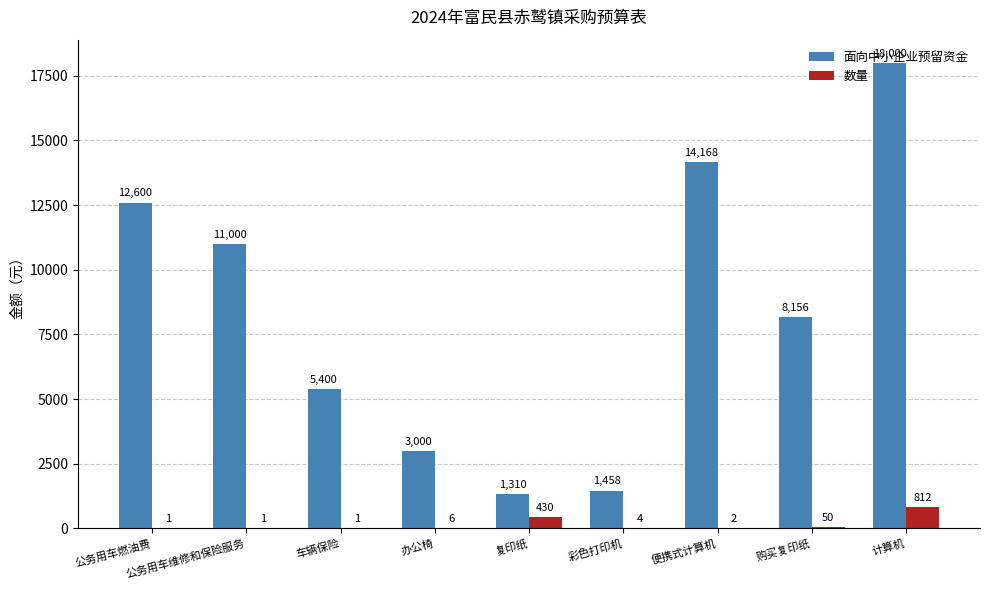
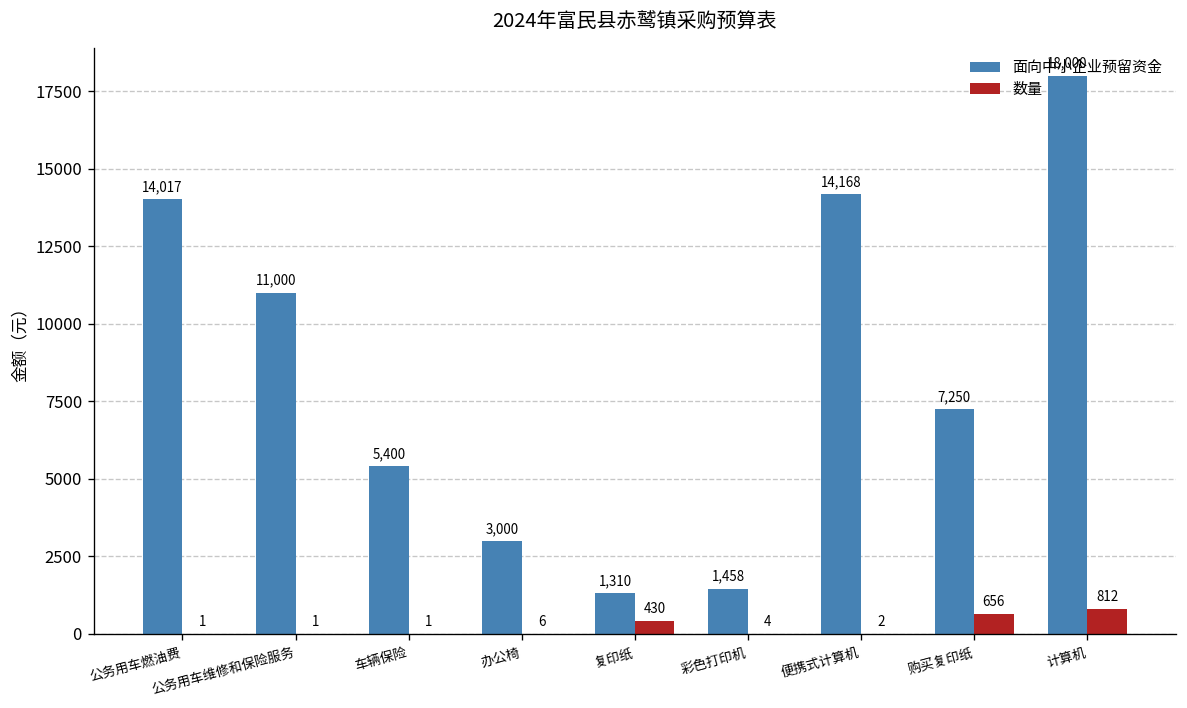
面向中小企业预留资金, 公务用车燃油费: 12,600 -> 14,017
面向中小企业预留资金, 购买复印纸: 8,156 -> 7,250
数量, 购买复印纸: 50 -> 656
